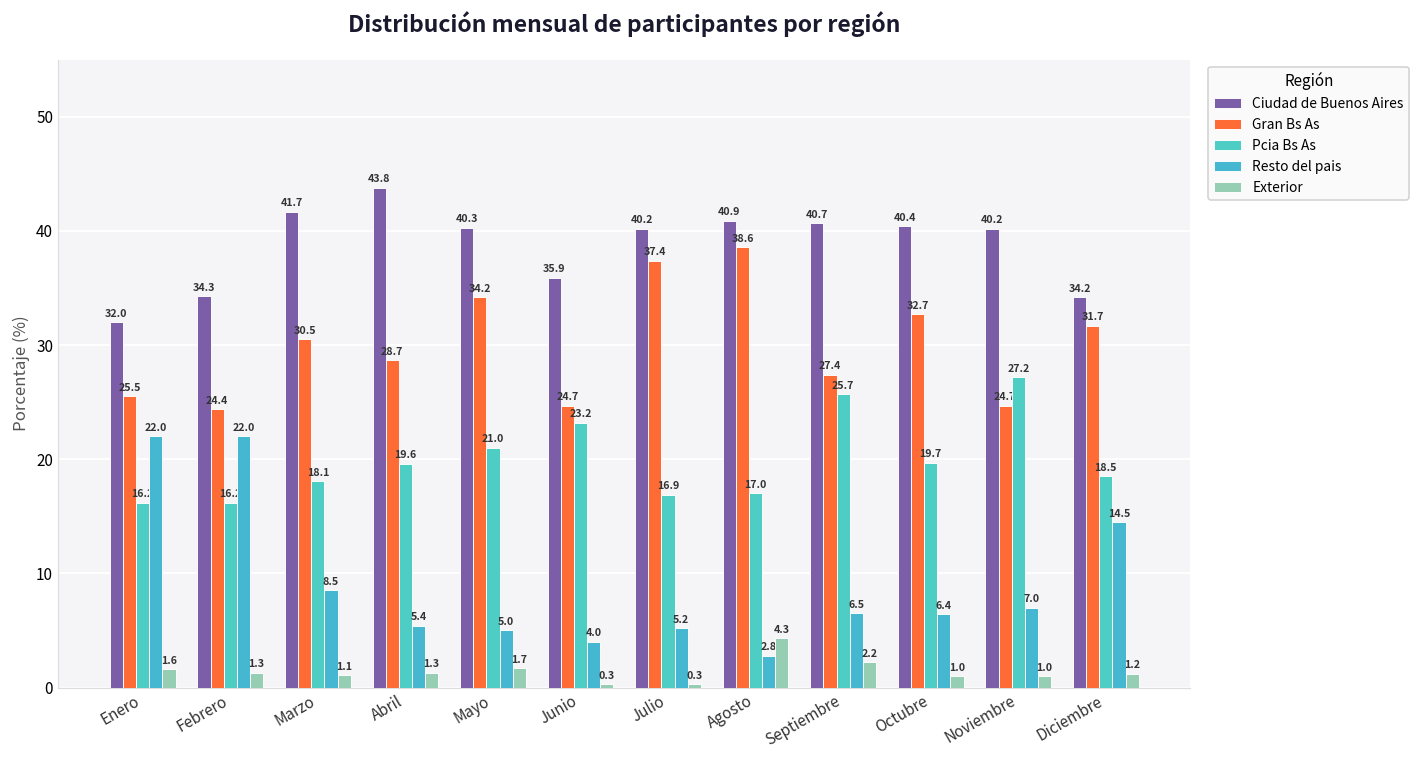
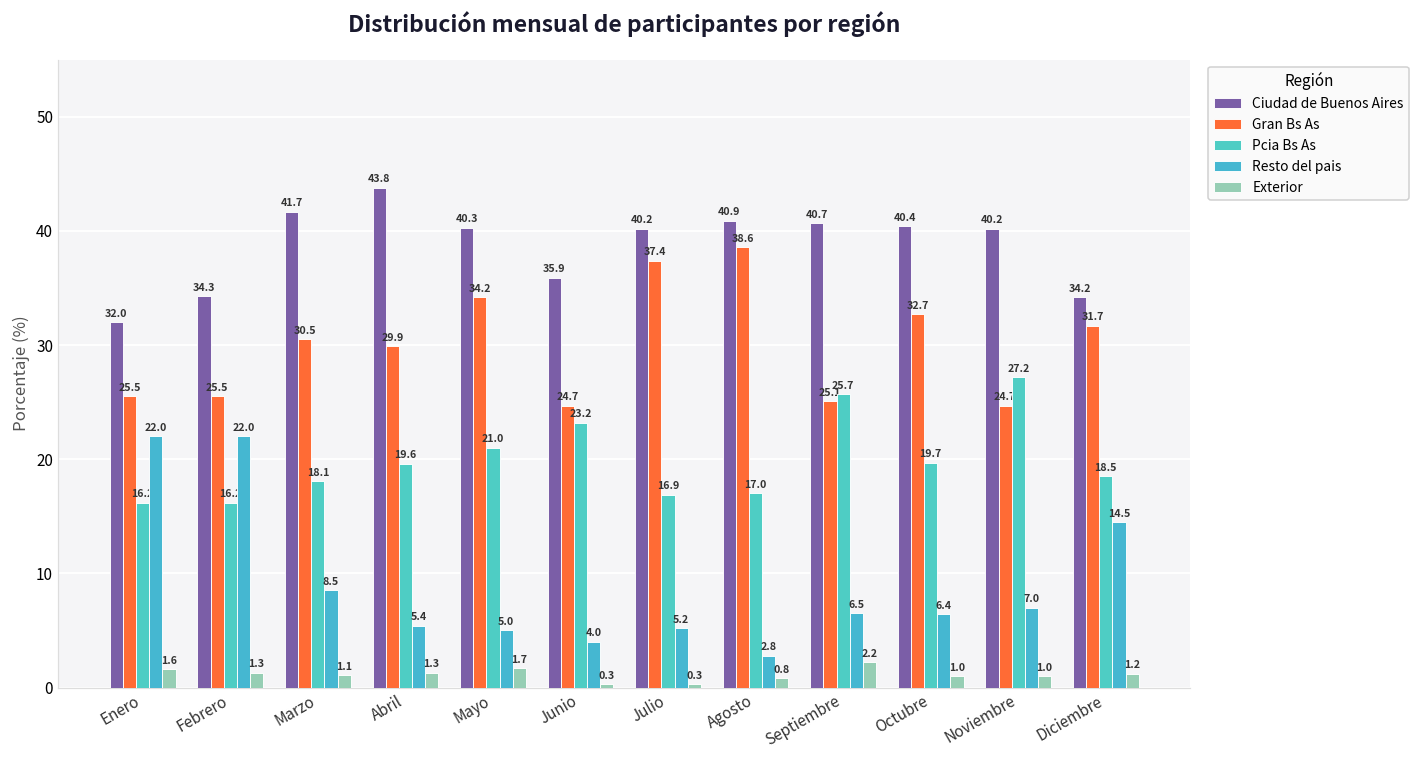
Gran Bs As, Febrero: 24.4 -> 25.5
Gran Bs As, Abril: 28.7 -> 29.9
Exterior, Agosto: 4.3 -> 0.8
Gran Bs As, Septiembre: 27.4 -> 25.1
